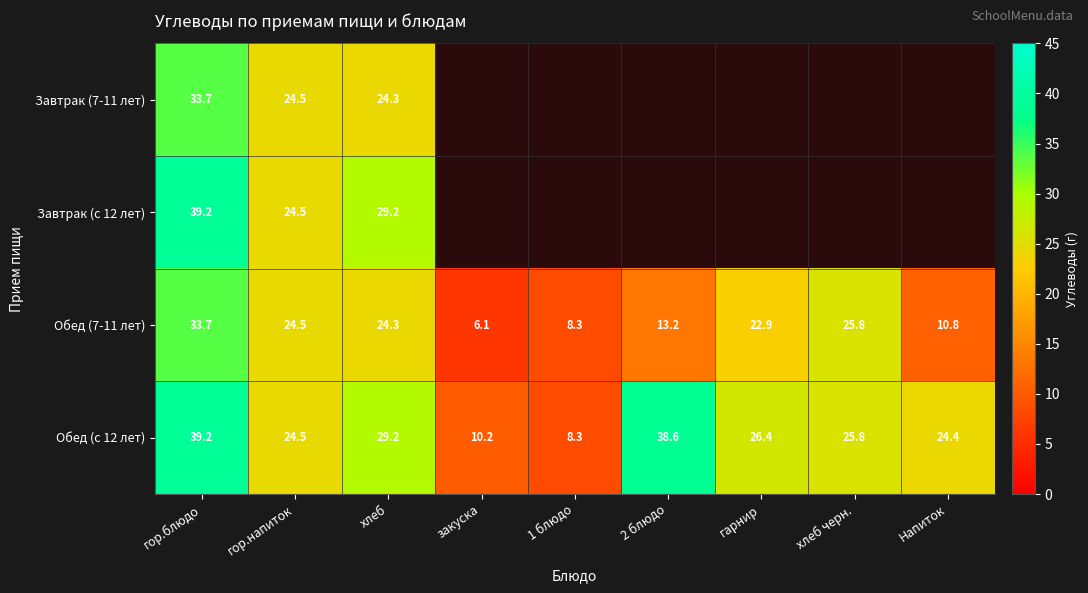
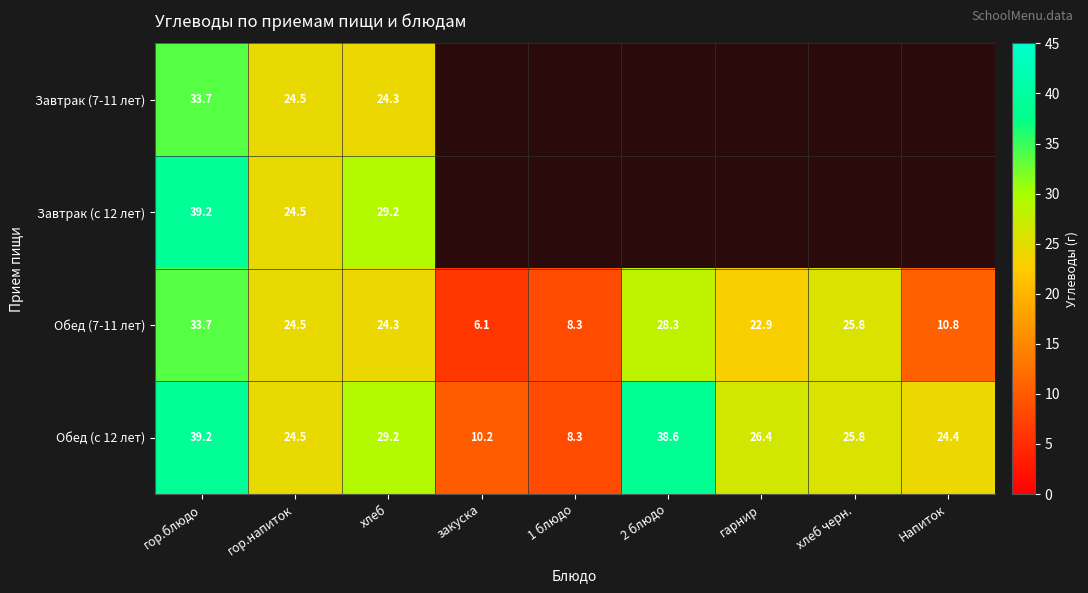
Обед (7-11 лет), 2 блюдо: 13.2 -> 28.3
